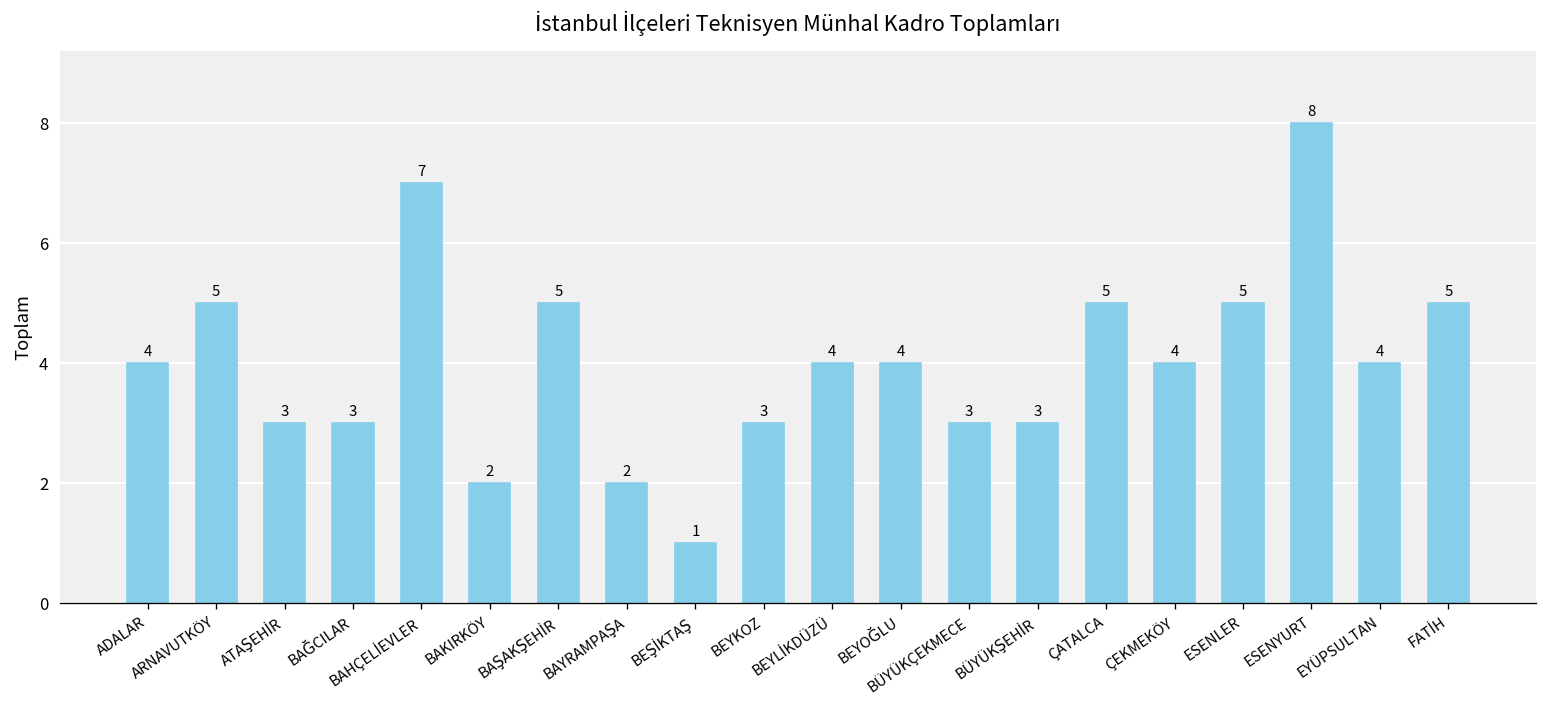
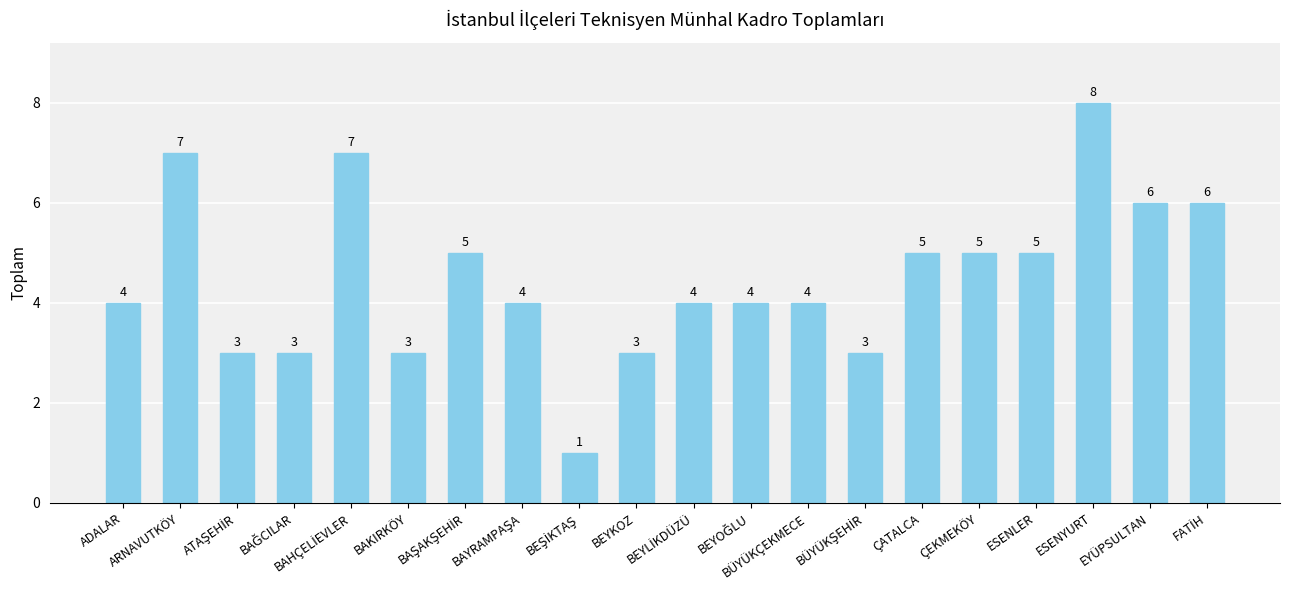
ARNAVUTKÖY: 5 -> 7
BAKIRKÖY: 2 -> 3
BAYRAMPAŞA: 2 -> 4
BÜYÜKÇEKMECE: 3 -> 4
ÇEKMEKÖY: 4 -> 5
EYÜPSULTAN: 4 -> 6
FATİH: 5 -> 6
